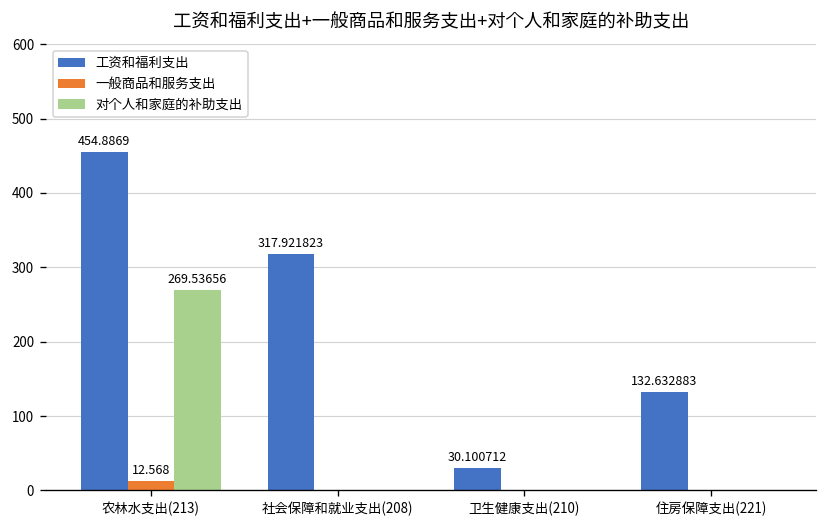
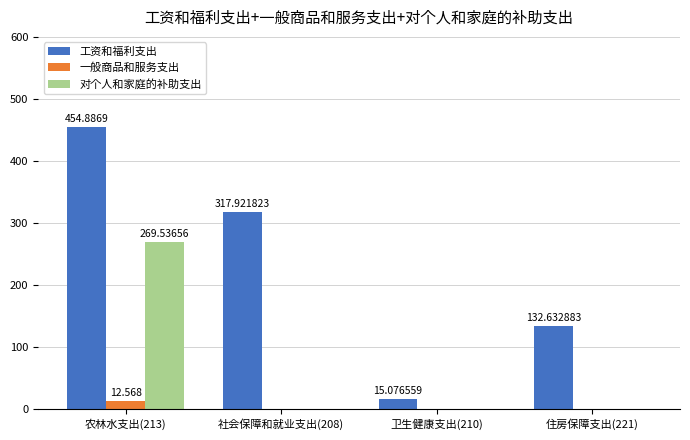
工资和福利支出, 卫生健康支出(210): 30.100712 -> 15.076559
